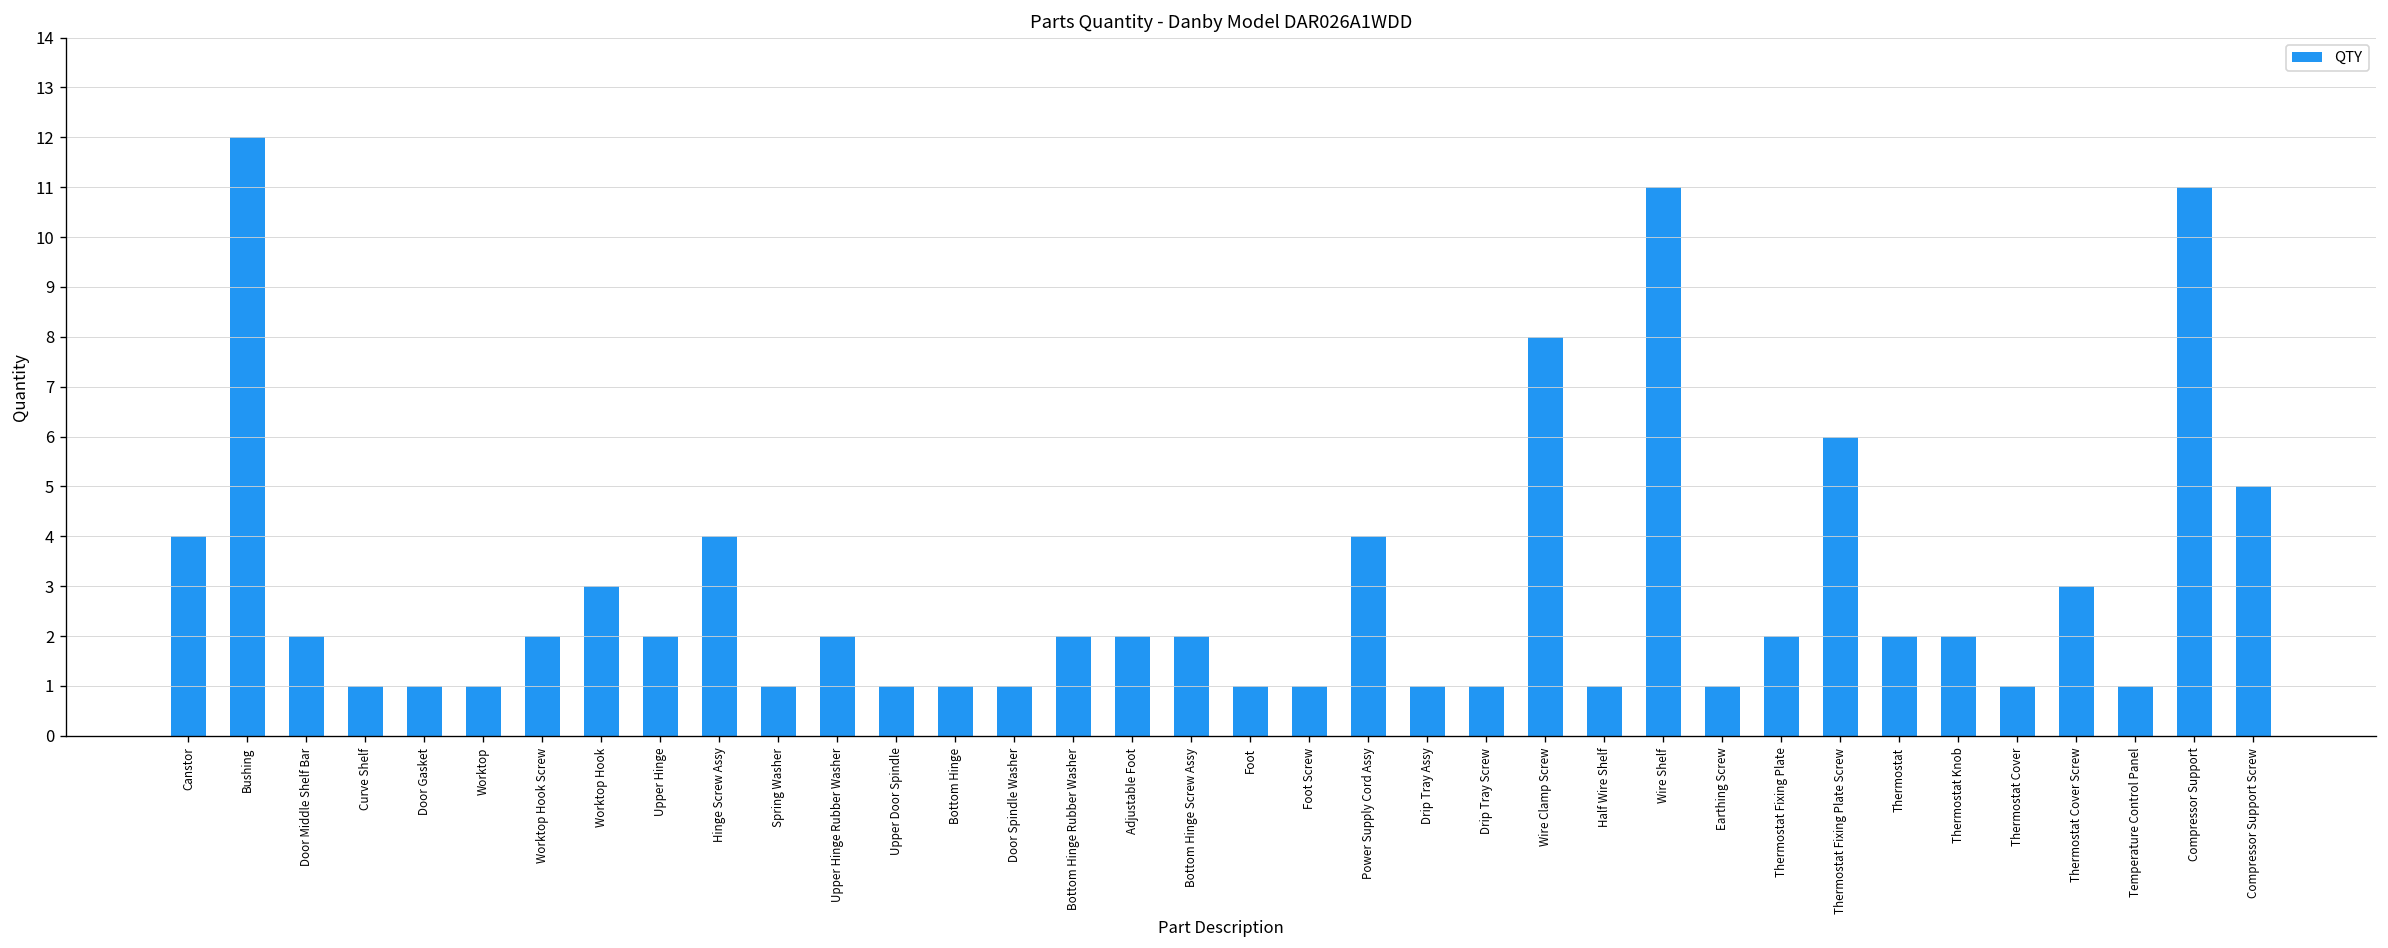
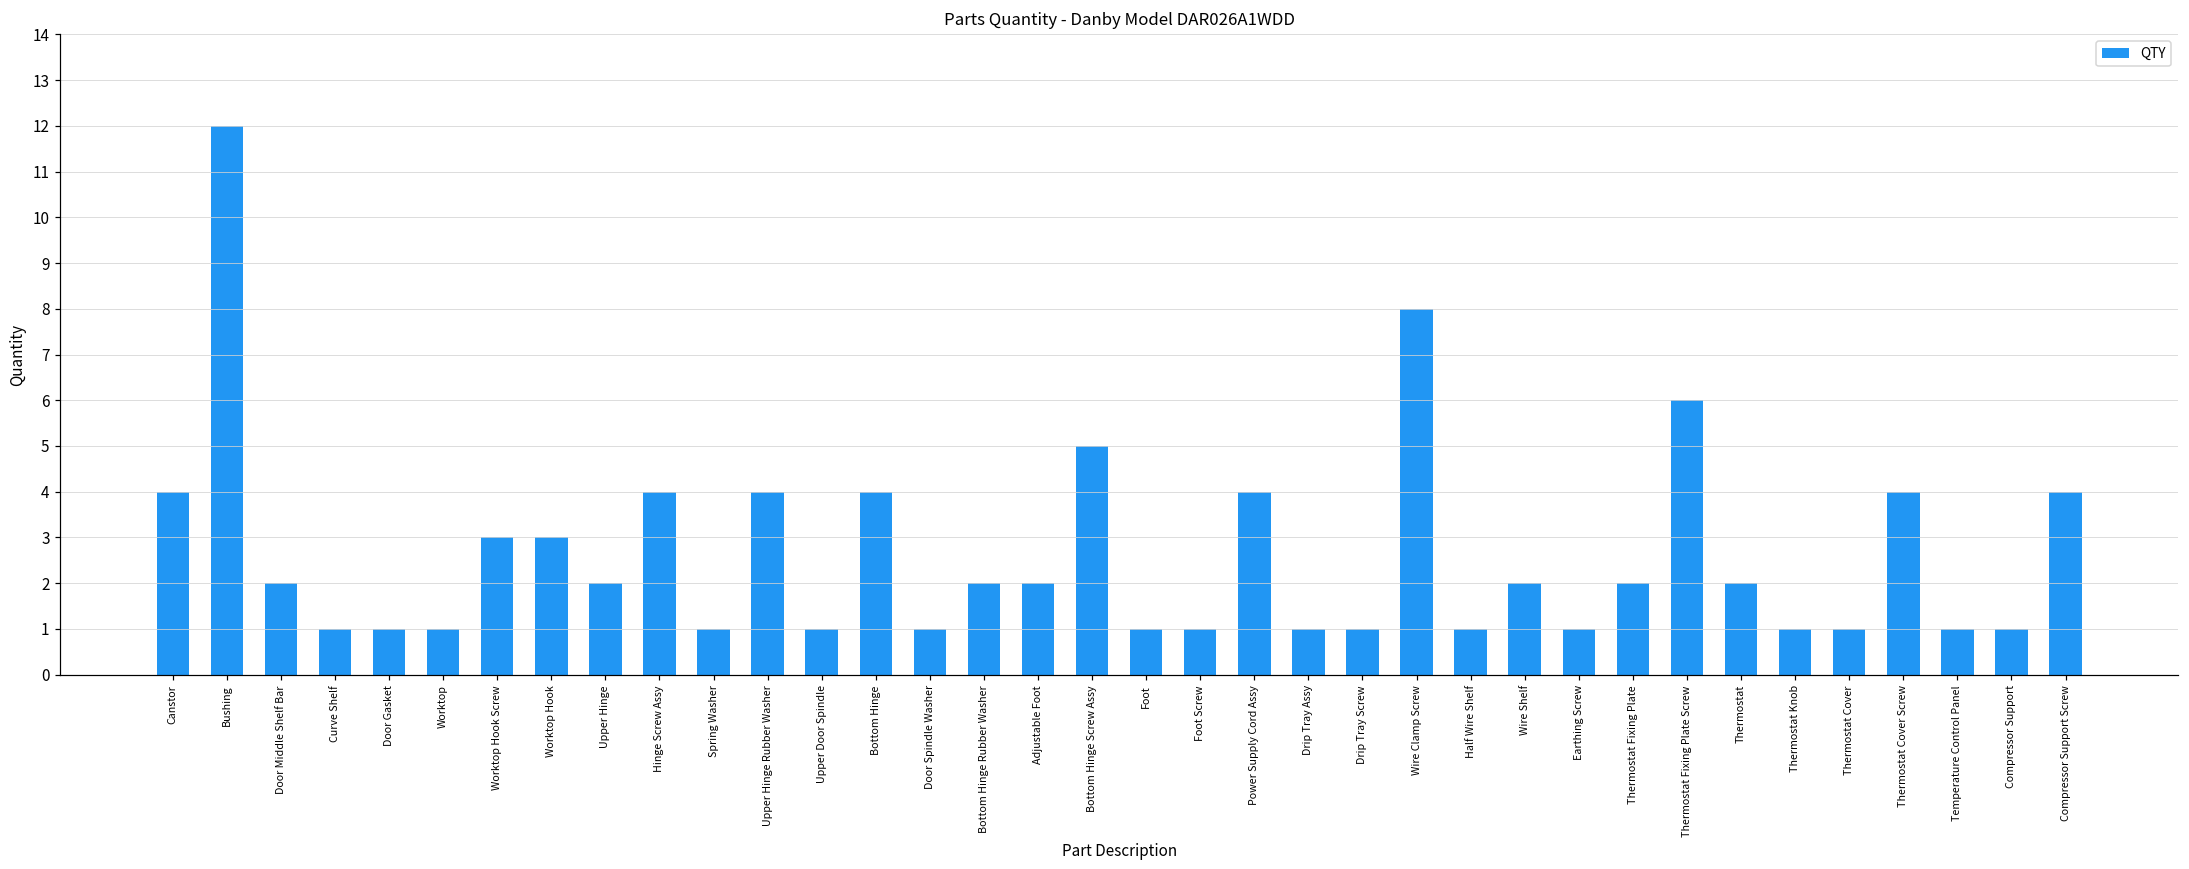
Worktop Hook Screw: 2 -> 3
Upper Hinge Rubber Washer: 2 -> 4
Bottom Hinge: 1 -> 4
Bottom Hinge Screw Assy: 2 -> 5
Wire Shelf: 11 -> 2
Thermostat Knob: 2 -> 1
Thermostat Cover Screw: 3 -> 4
Compressor Support: 11 -> 1
Compressor Support Screw: 5 -> 4
